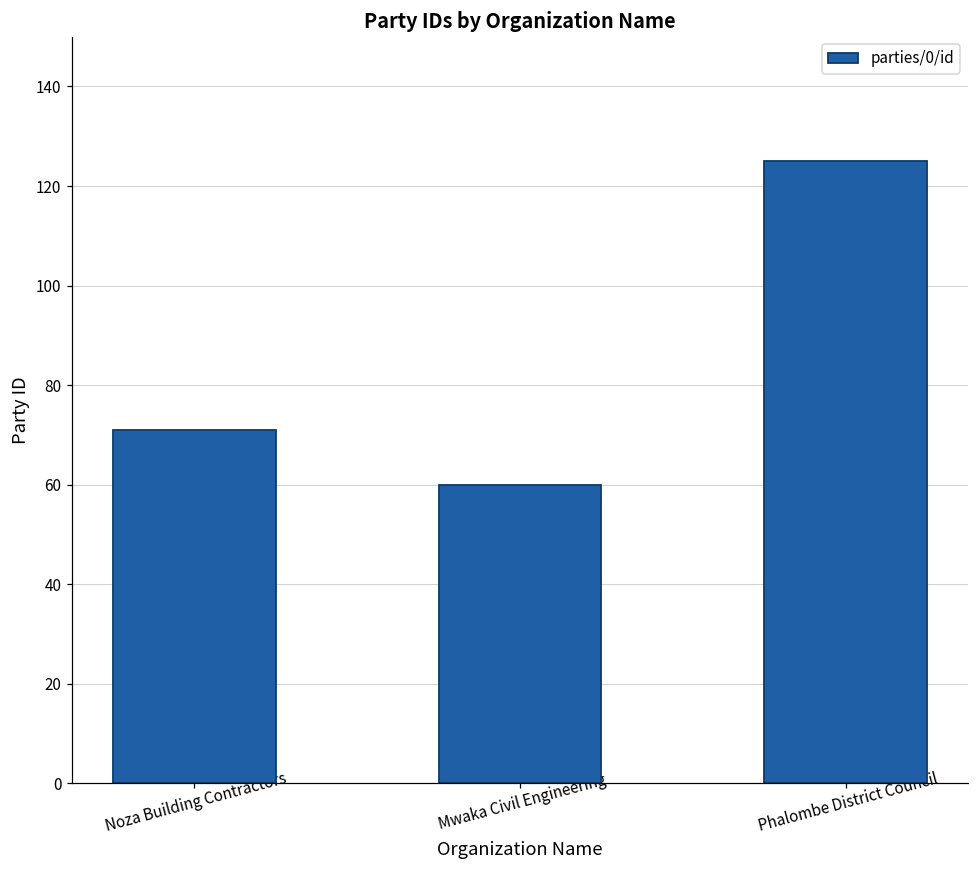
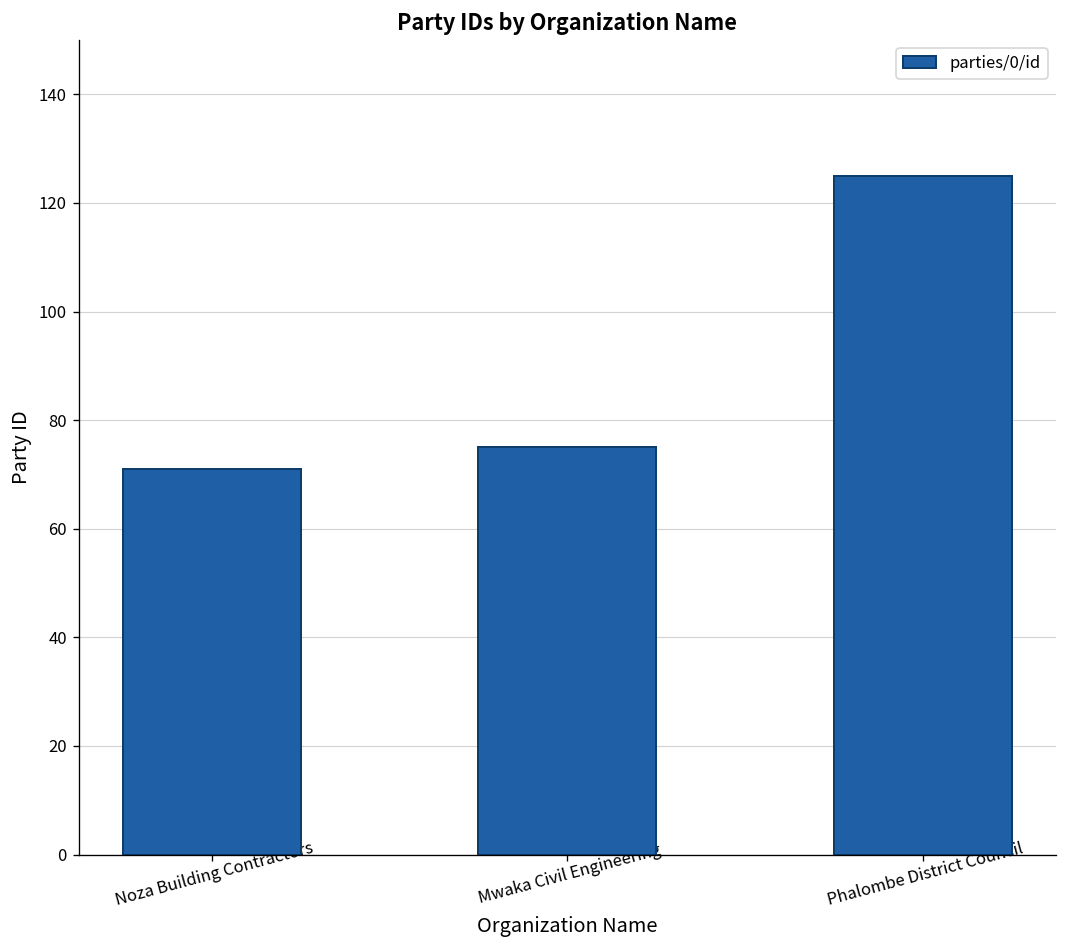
Mwaka Civil Engineering: 60 -> 75
